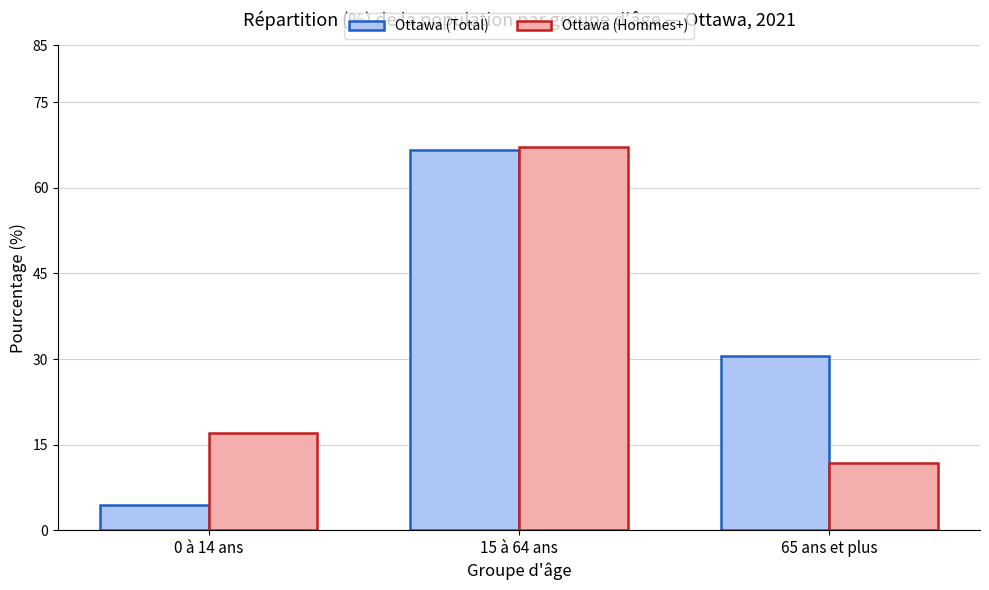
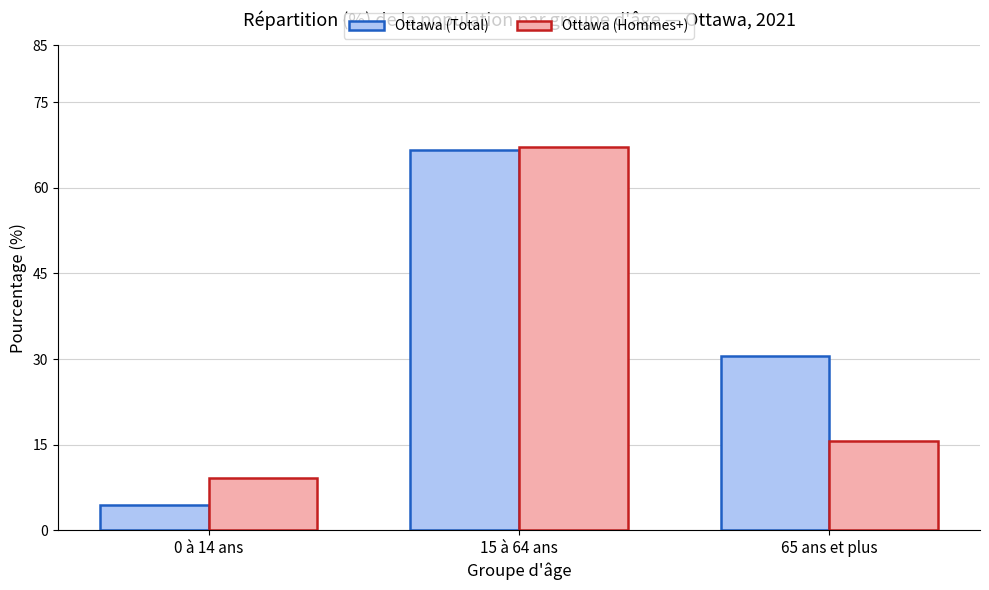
Ottawa (Hommes+), 0 à 14 ans: 17 -> 9
Ottawa (Hommes+), 65 ans et plus: 12 -> 16
